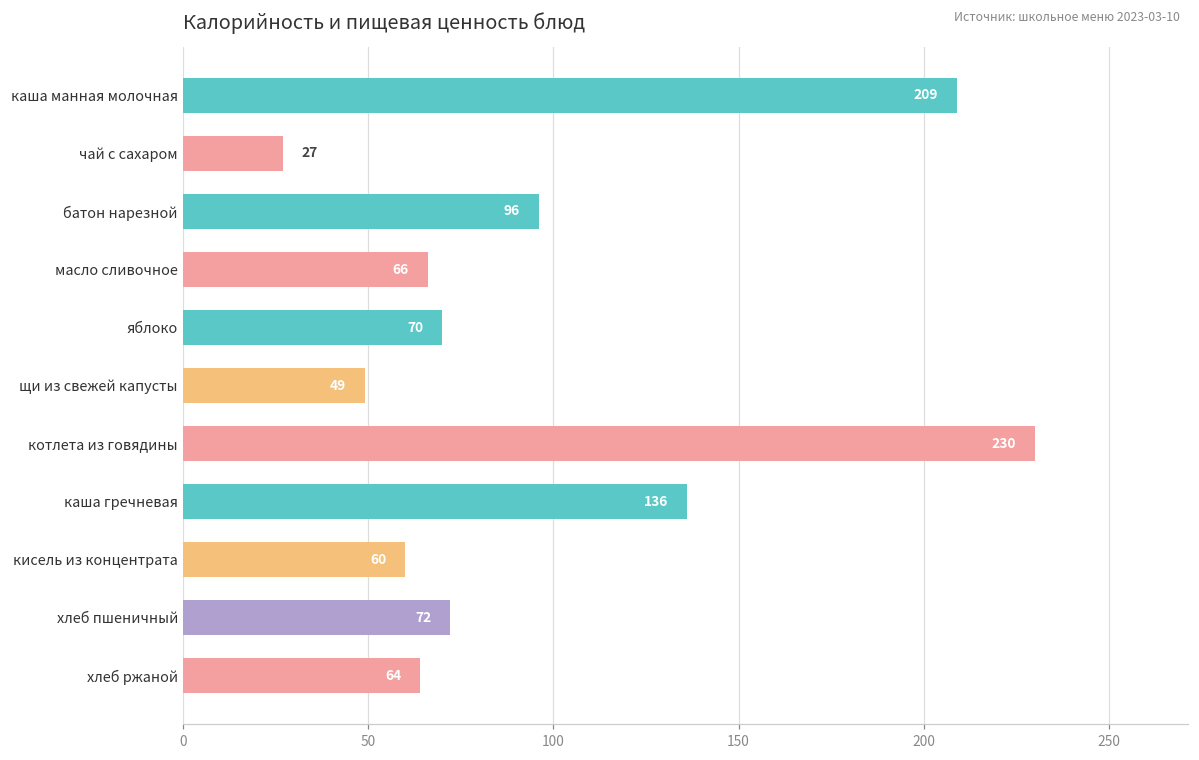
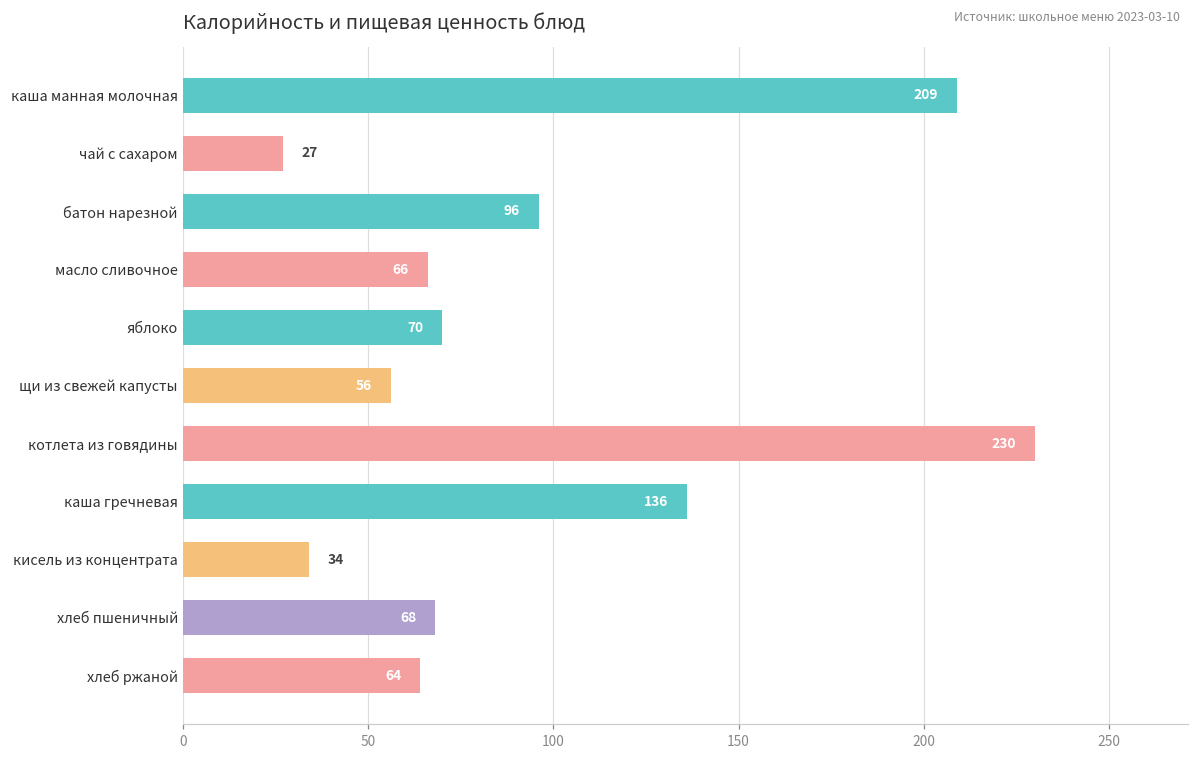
щи из свежей капусты: 49 -> 56
кисель из концентрата: 60 -> 34
хлеб пшеничный: 72 -> 68
